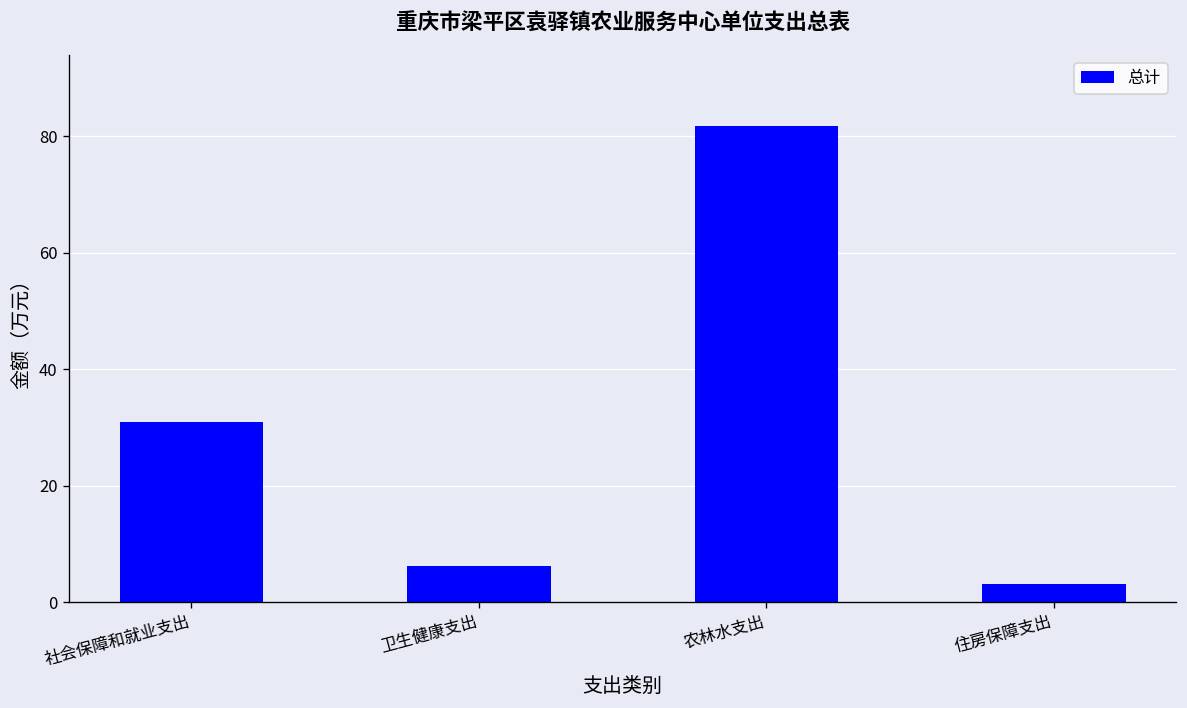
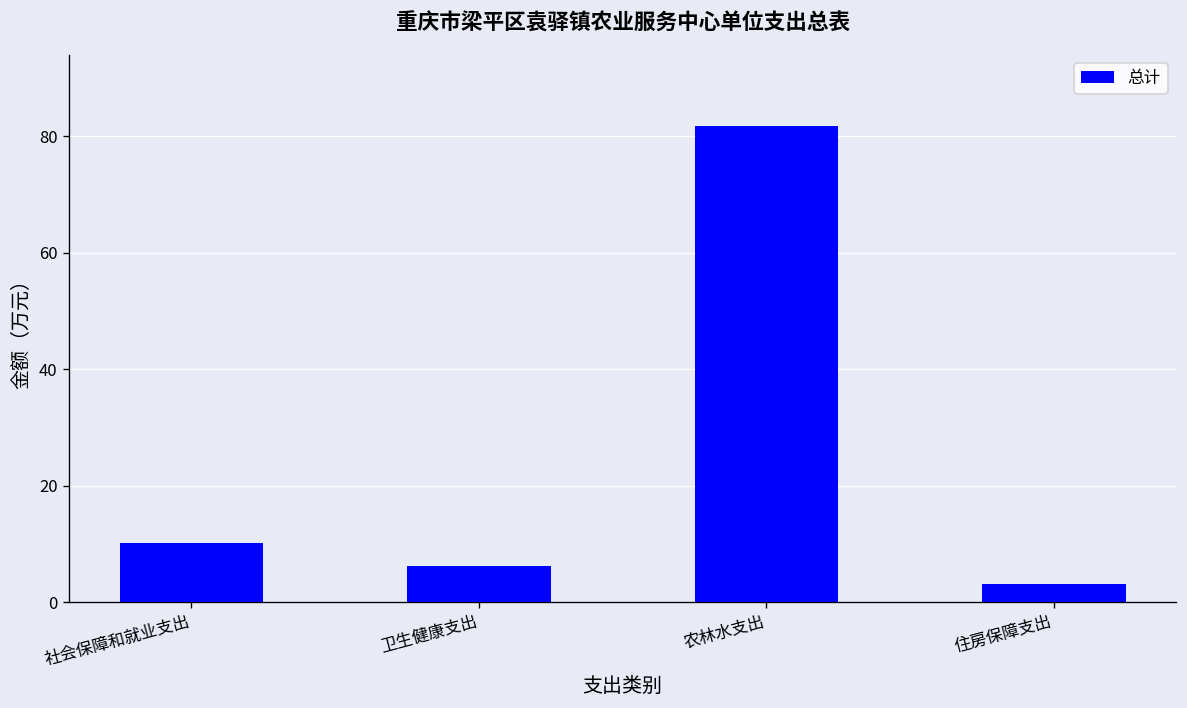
社会保障和就业支出: 31 -> 10
